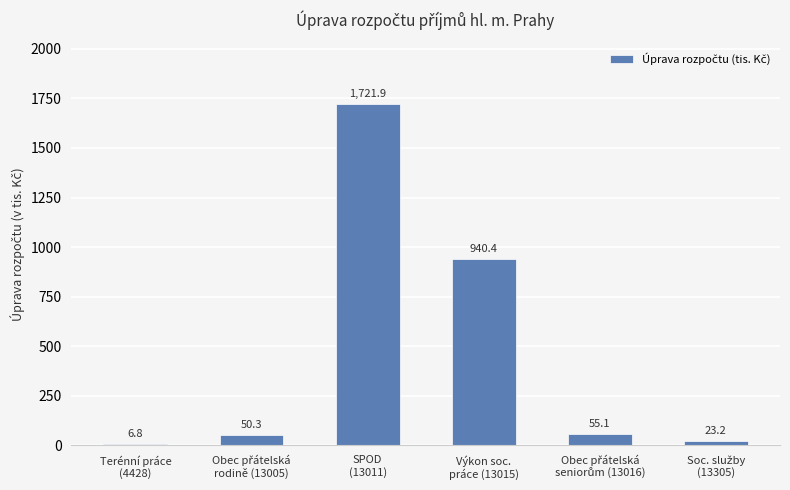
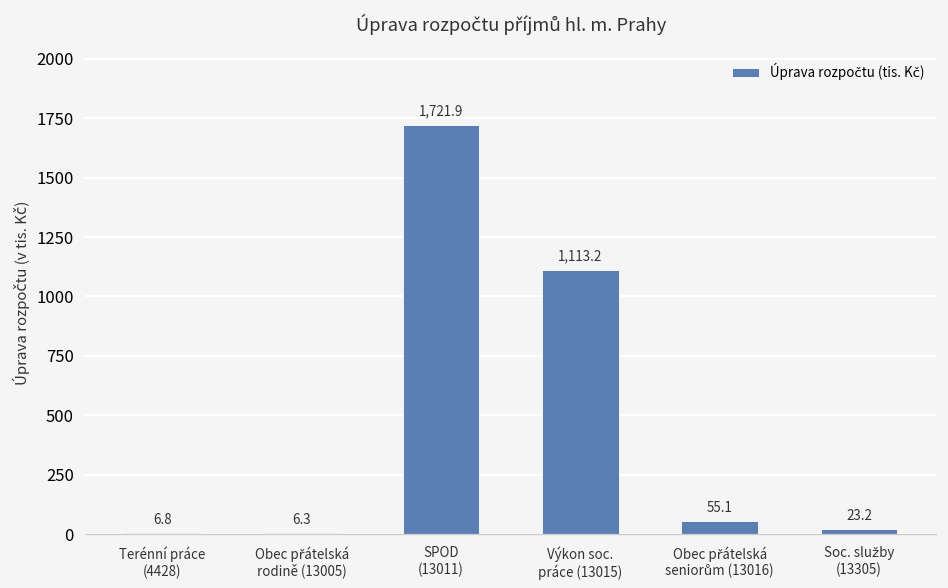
Obec přátelská rodině (13005): 50.3 -> 6.3
Výkon soc. práce (13015): 940.4 -> 1,113.2
